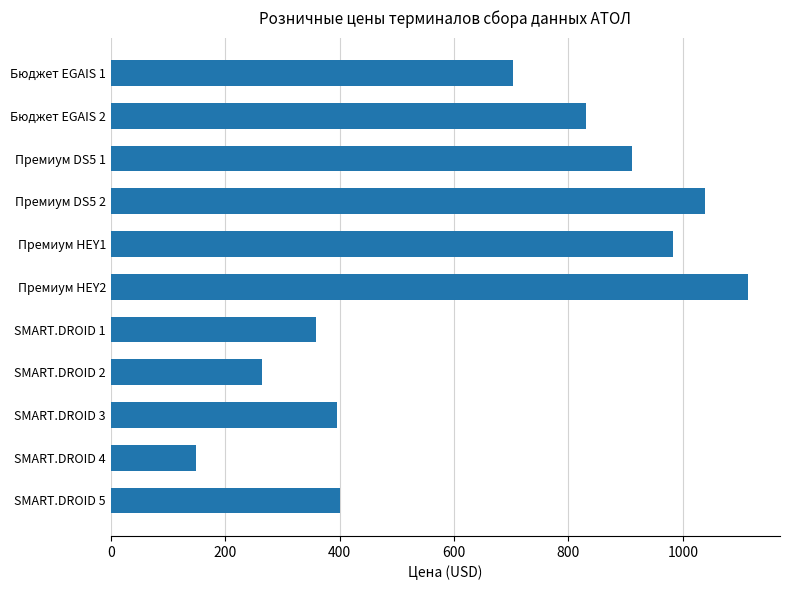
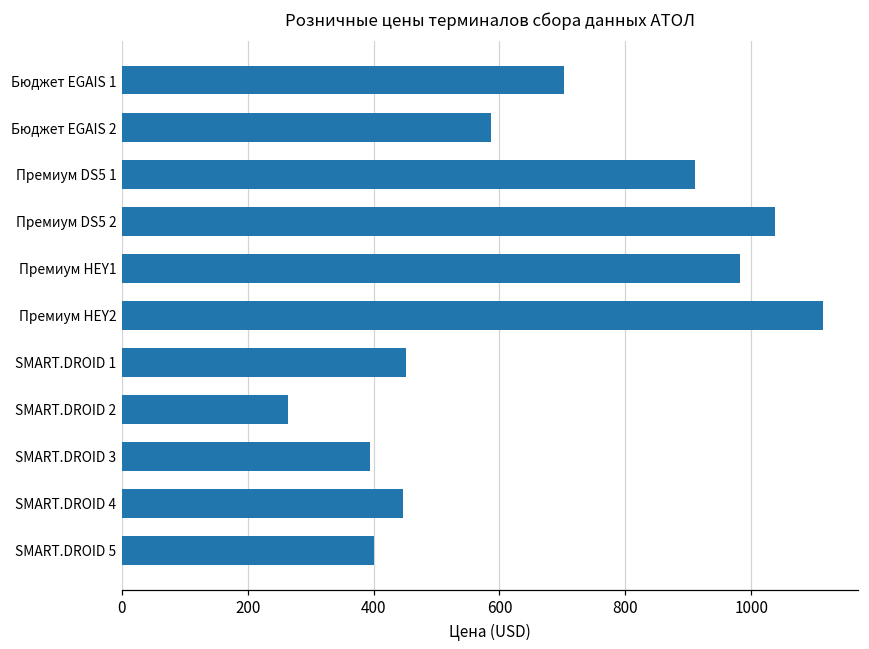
Бюджет EGAIS 2: 830 -> 590
SMART.DROID 1: 360 -> 450
SMART.DROID 4: 150 -> 450
